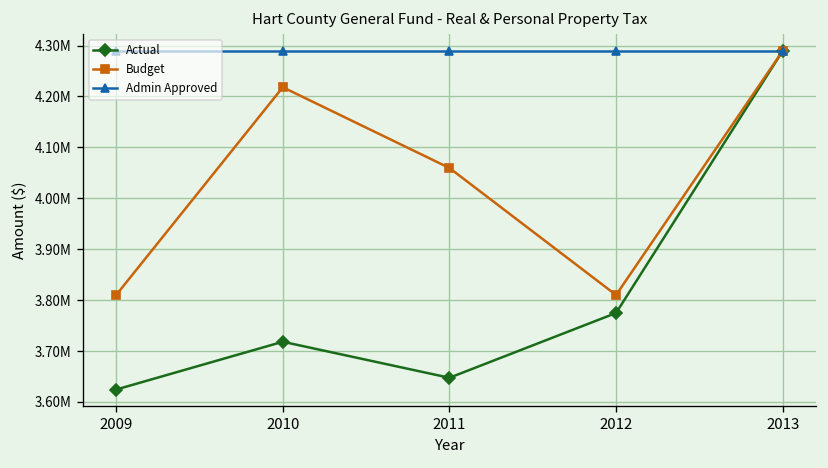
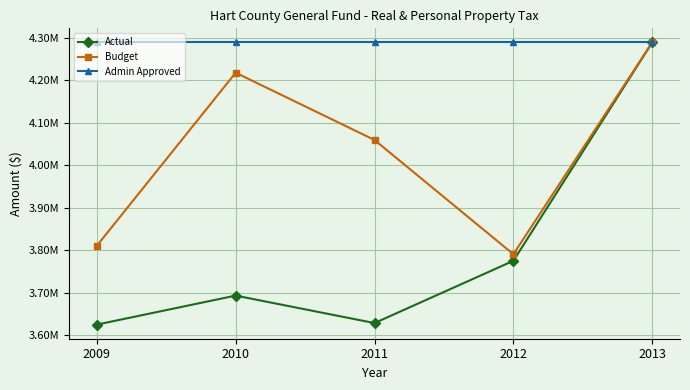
Actual, 2010: 3720000 -> 3690000
Actual, 2011: 3650000 -> 3630000
Budget, 2012: 3810000 -> 3790000
